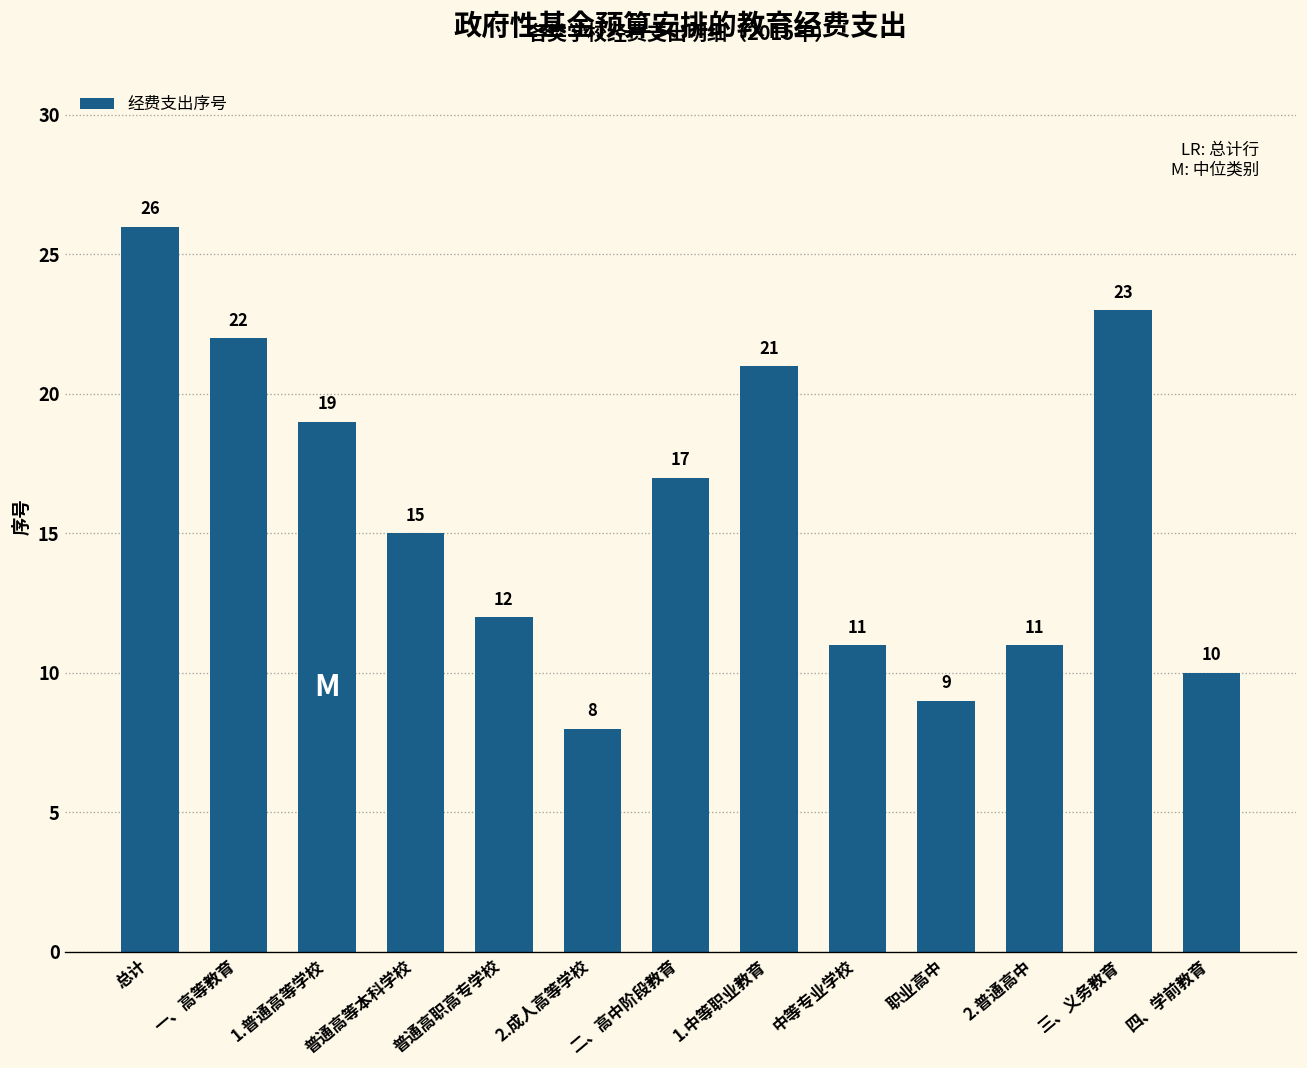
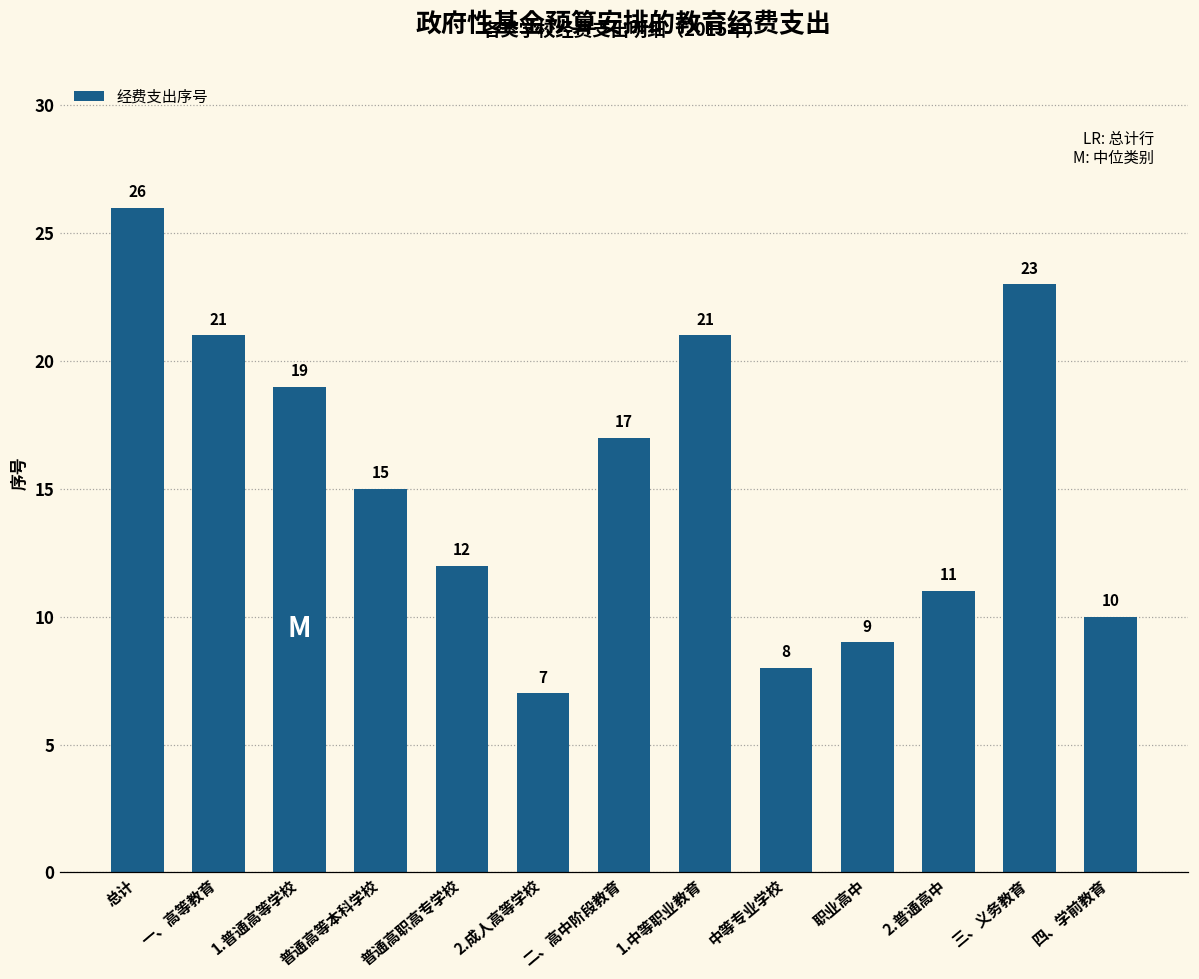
一、高等教育: 22 -> 21
2.成人高等学校: 8 -> 7
中等专业学校: 11 -> 8
